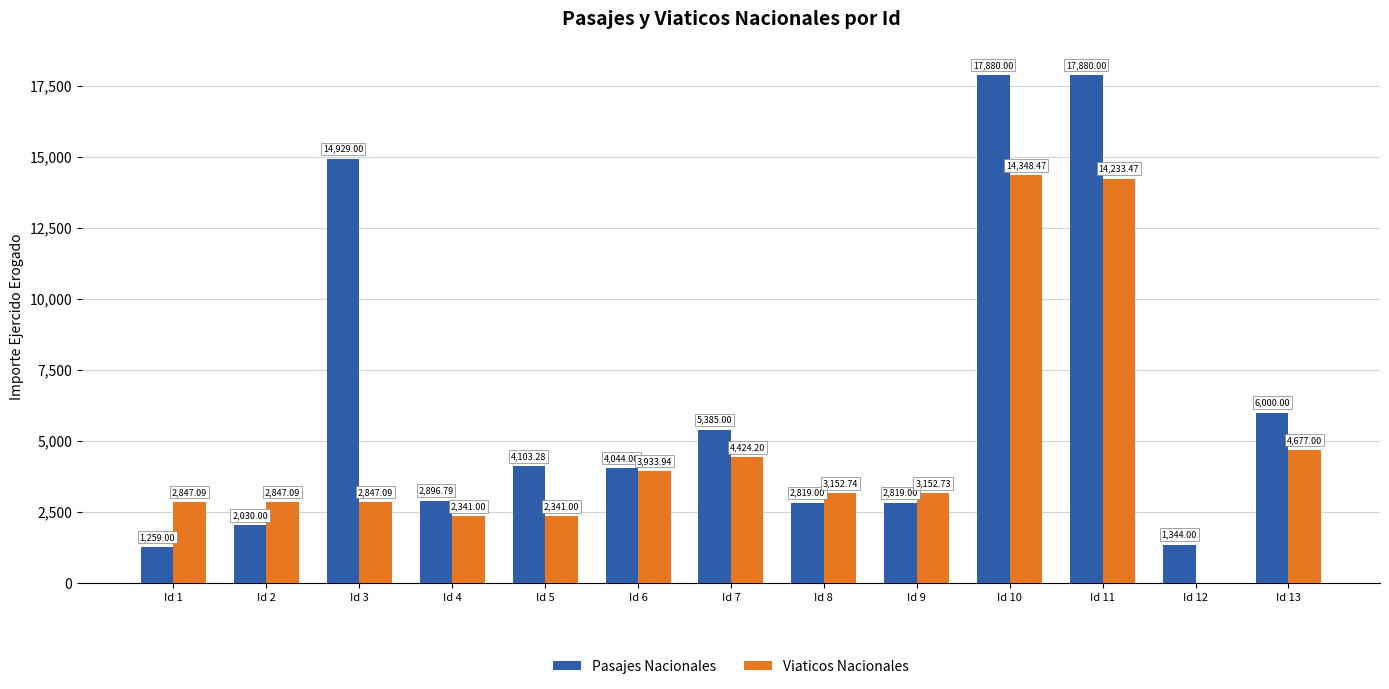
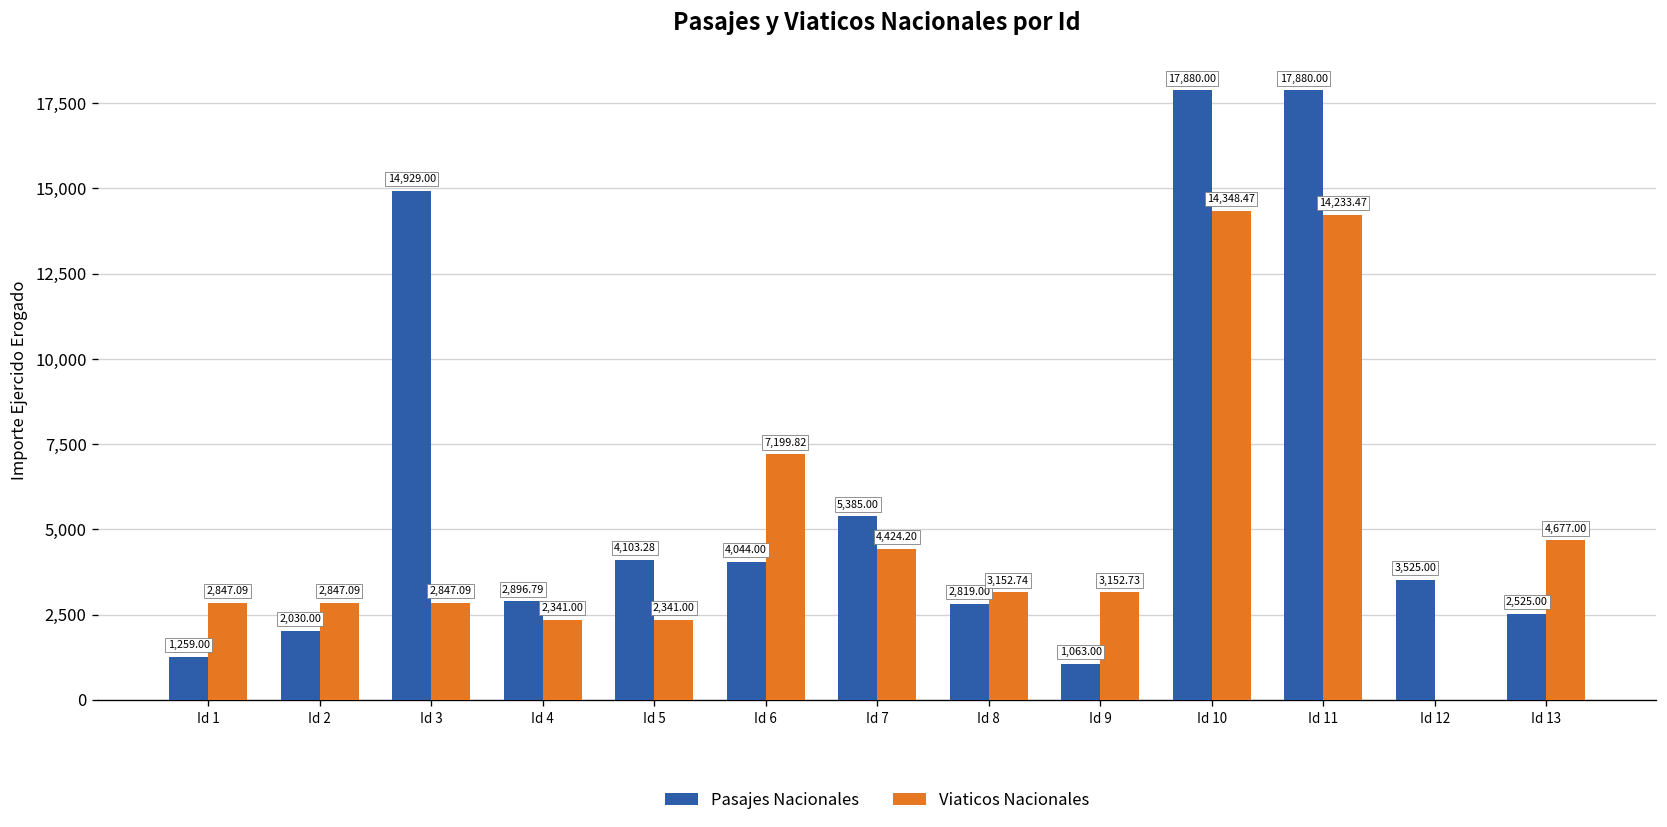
Viaticos Nacionales, Id 6: 3,933.94 -> 7,199.82
Pasajes Nacionales, Id 9: 2,819.00 -> 1,063.00
Pasajes Nacionales, Id 12: 1,344.00 -> 3,525.00
Pasajes Nacionales, Id 13: 6,000.00 -> 2,525.00
